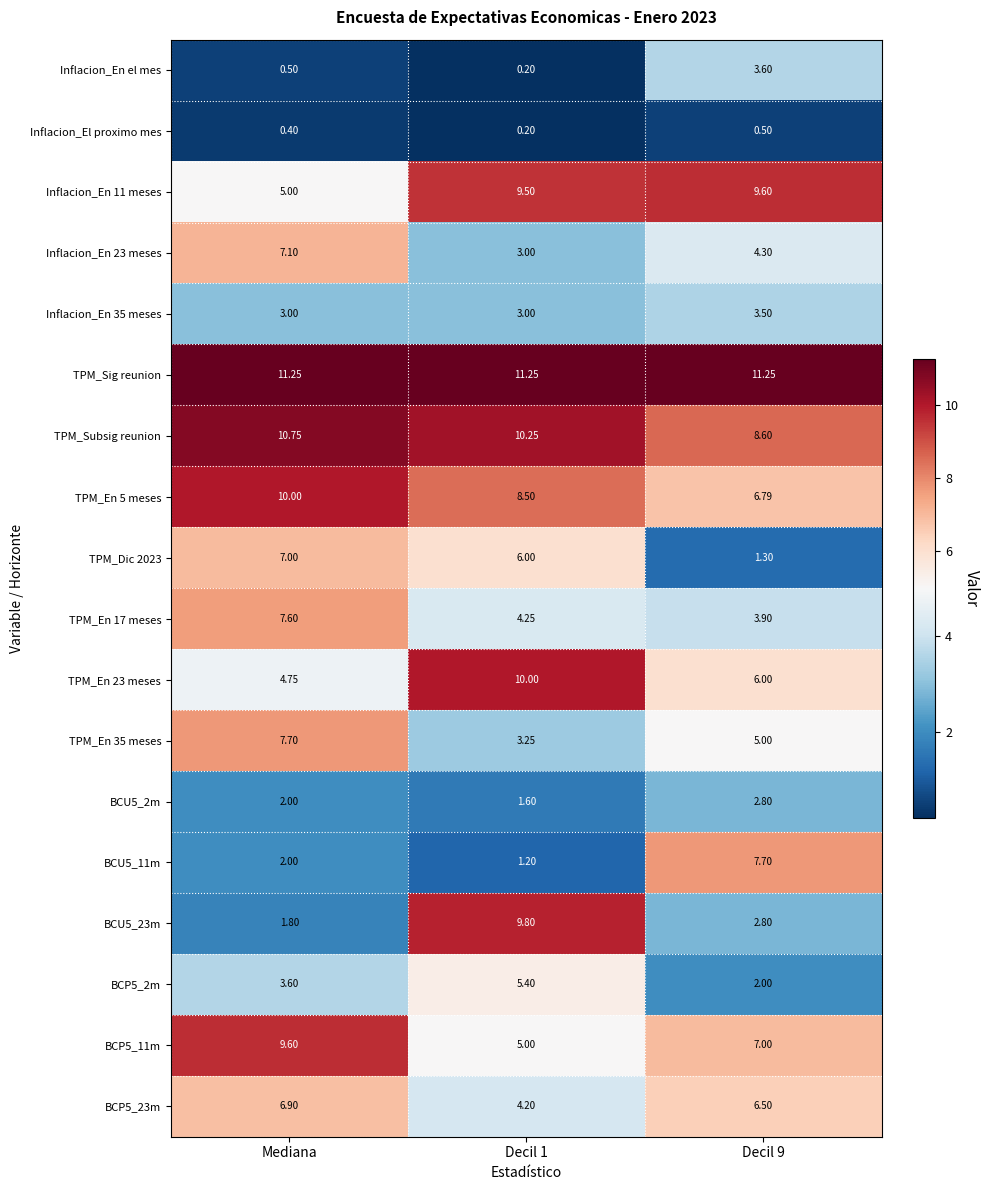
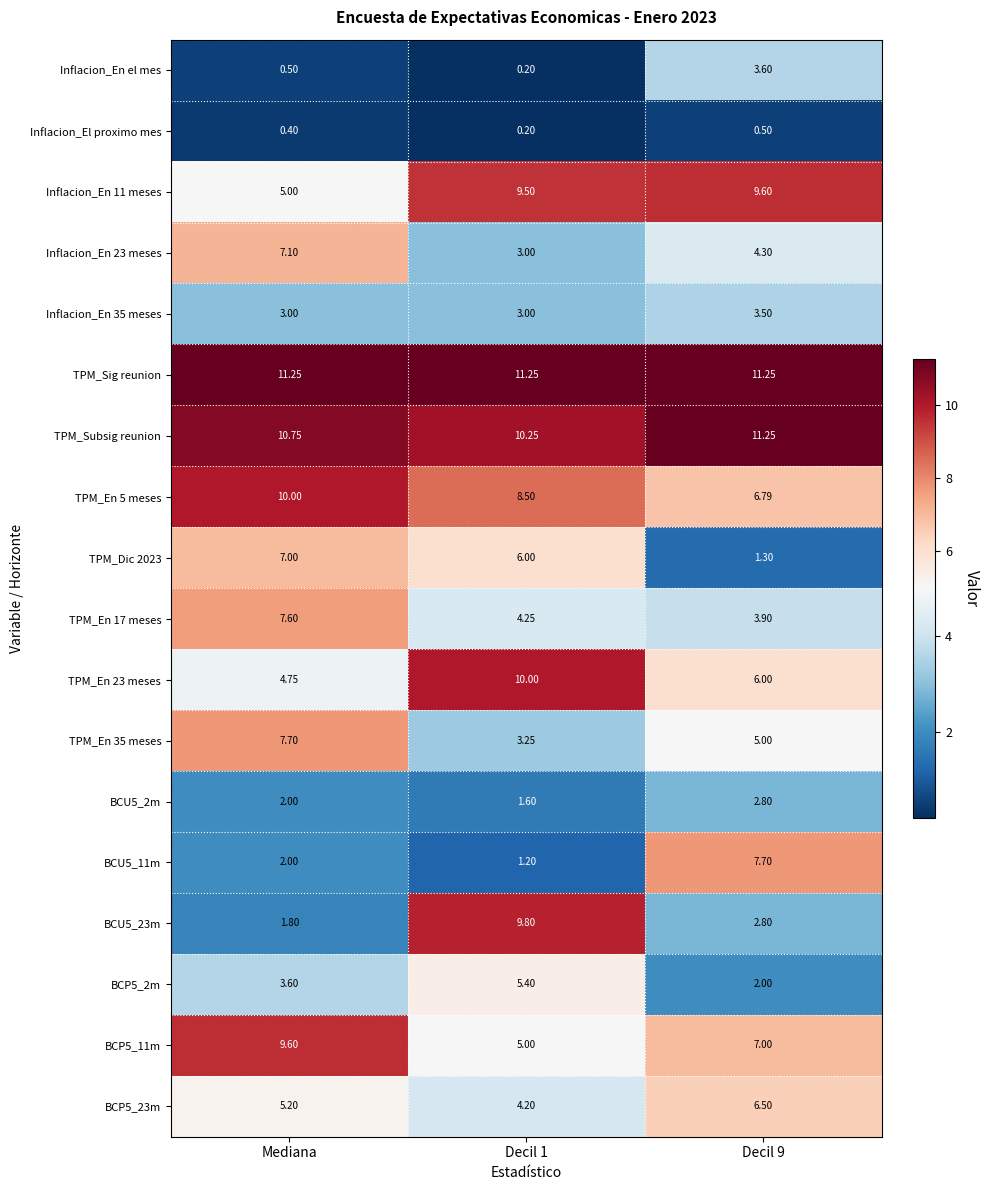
TPM_Subsig reunion, Decil 9: 8.60 -> 11.25
BCP5_23m, Mediana: 6.90 -> 5.20
